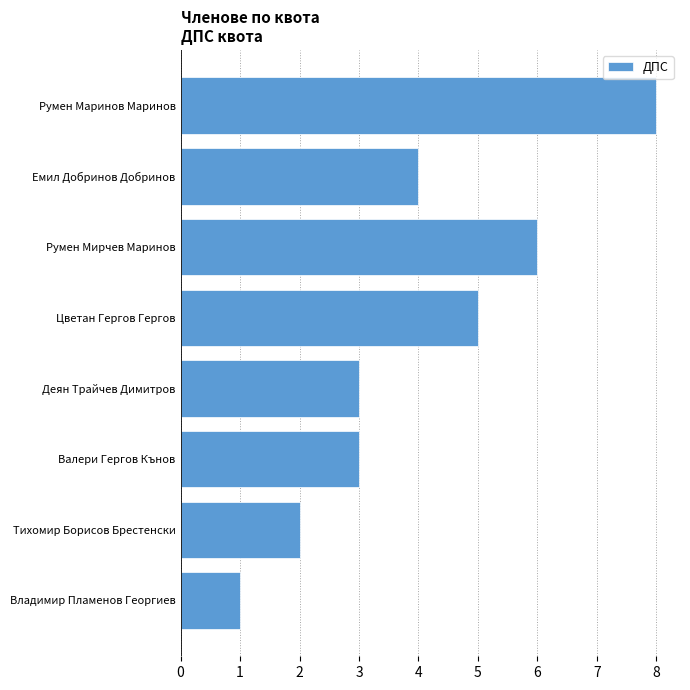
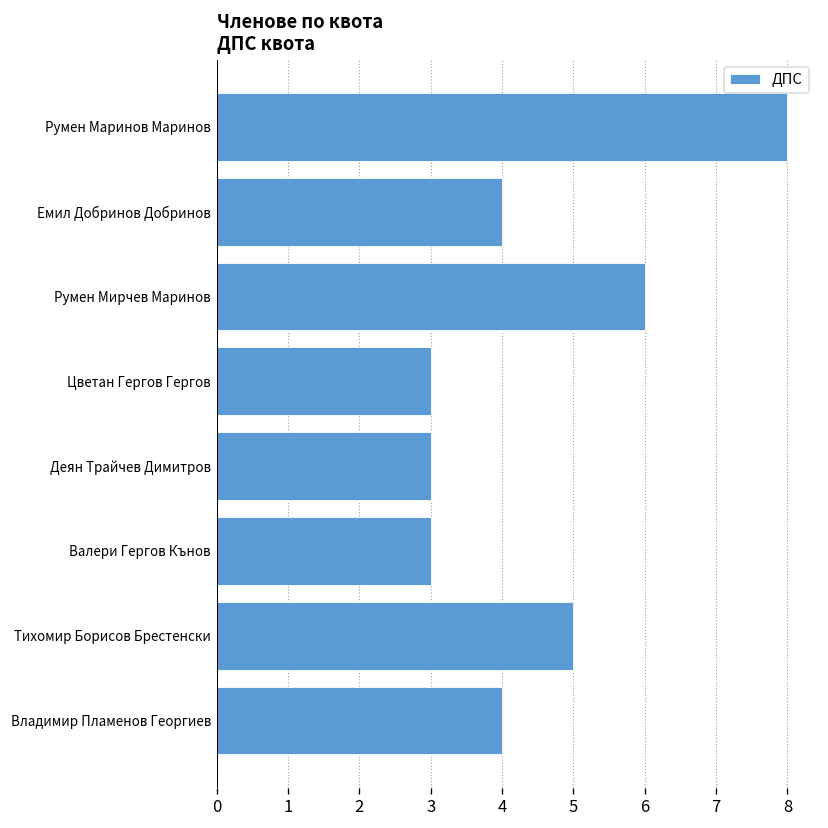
Цветан Гергов Гергов: 5 -> 3
Тихомир Борисов Брестенски: 2 -> 5
Владимир Пламенов Георгиев: 1 -> 4
